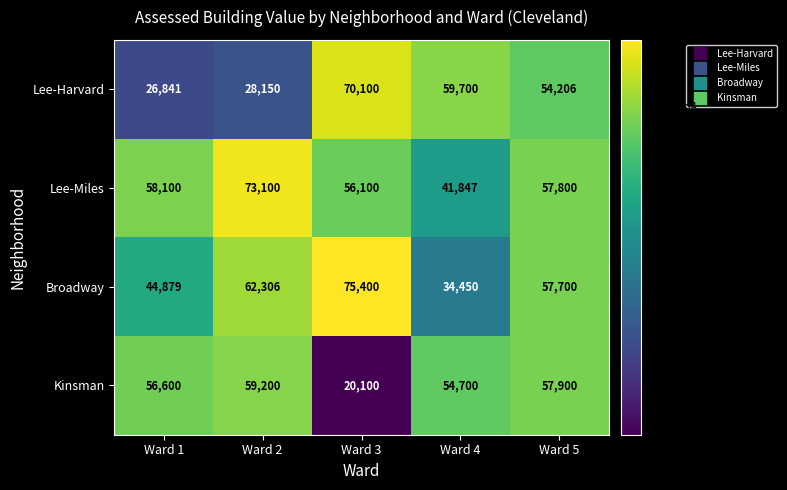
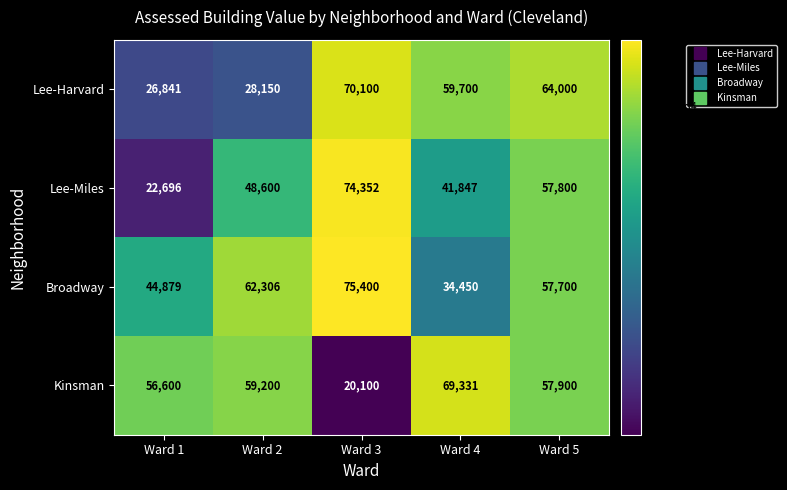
Lee-Harvard, Ward 5: 54,206 -> 64,000
Lee-Miles, Ward 1: 58,100 -> 22,696
Lee-Miles, Ward 2: 73,100 -> 48,600
Lee-Miles, Ward 3: 56,100 -> 74,352
Kinsman, Ward 4: 54,700 -> 69,331
